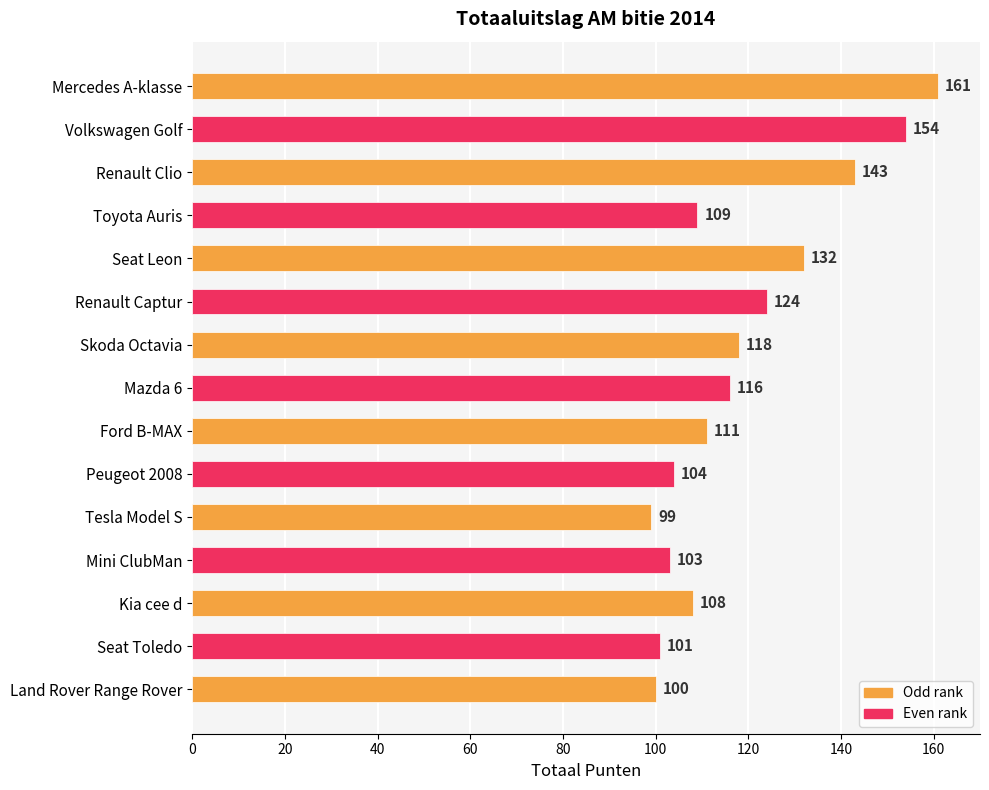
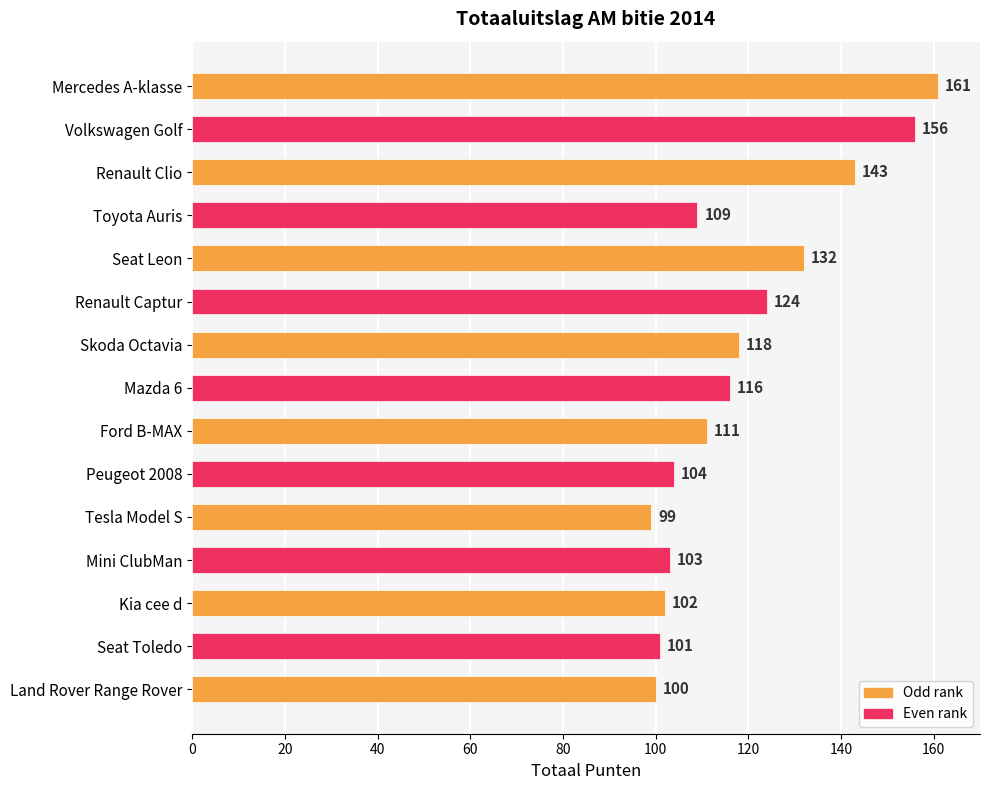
Volkswagen Golf: 154 -> 156
Kia cee d: 108 -> 102
